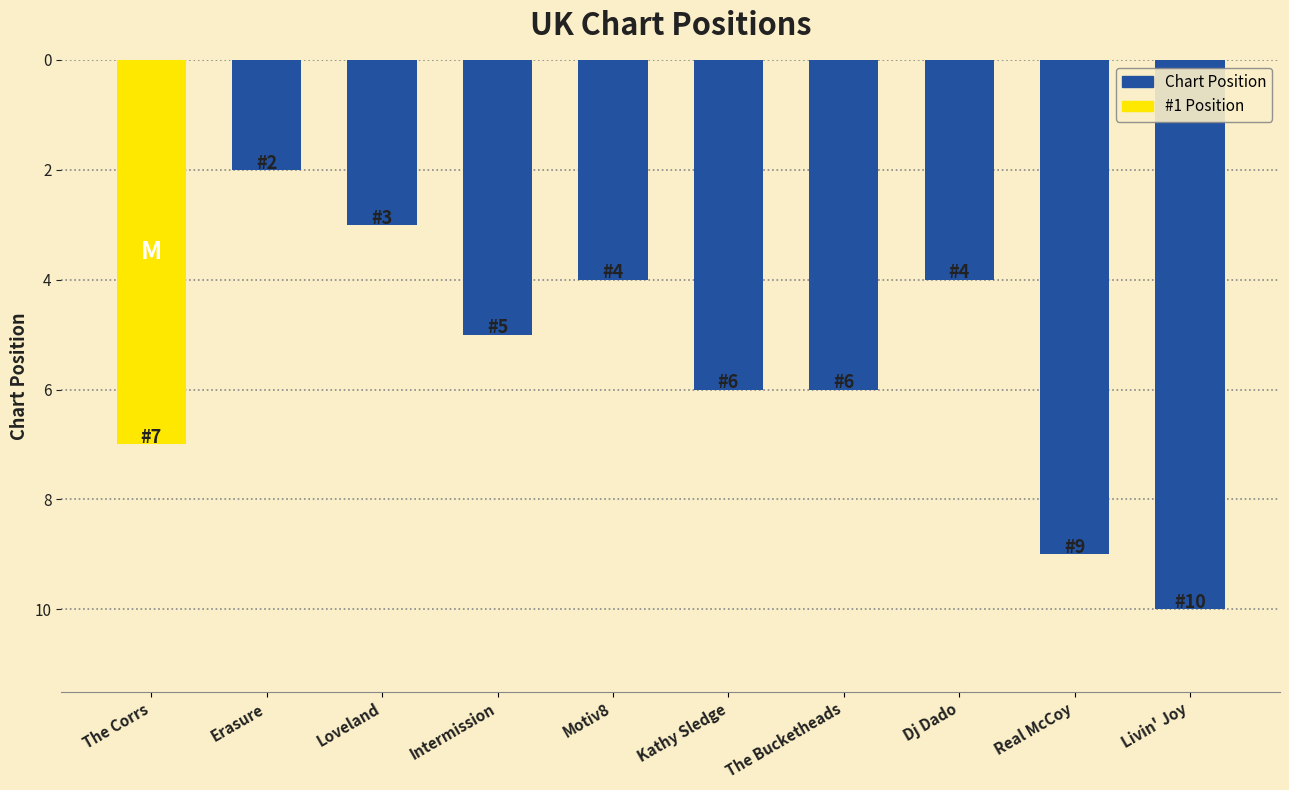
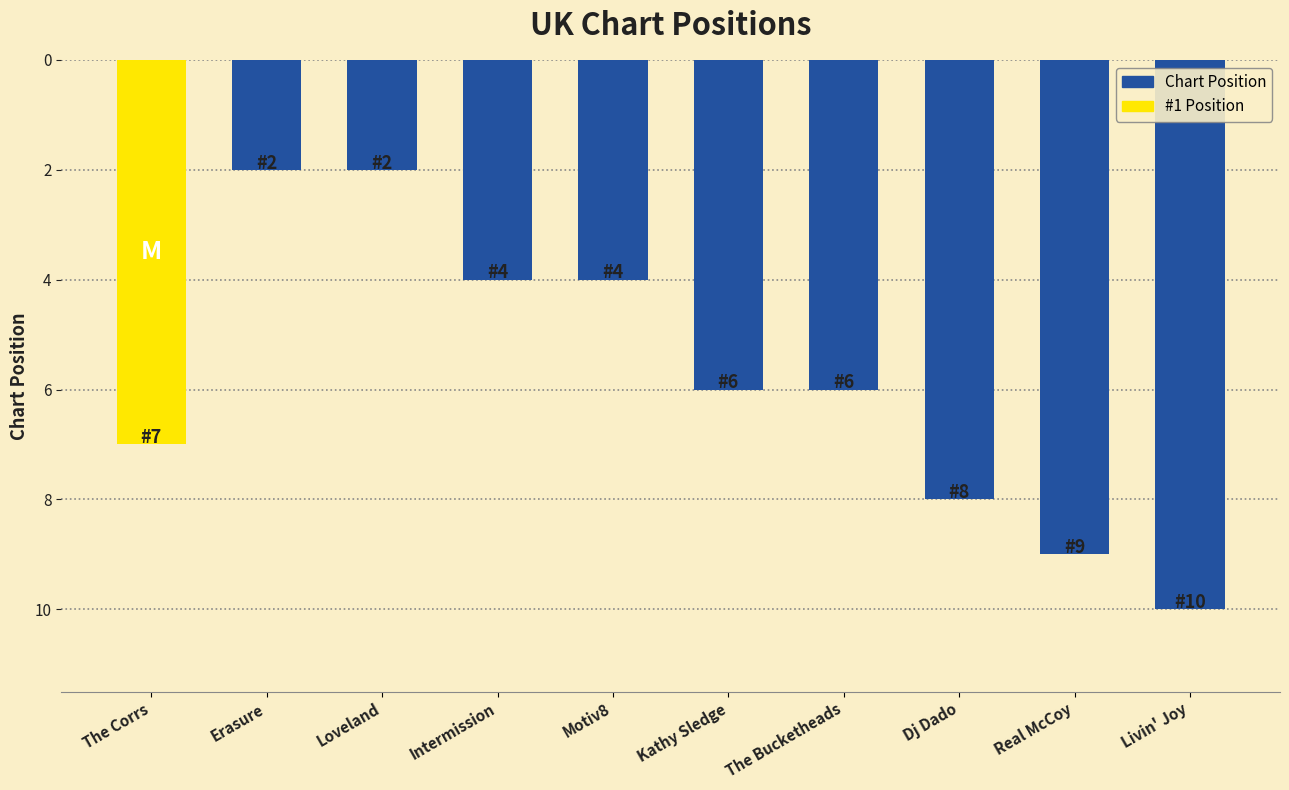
Loveland: 3 -> 2
Intermission: 5 -> 4
Dj Dado: 4 -> 8
